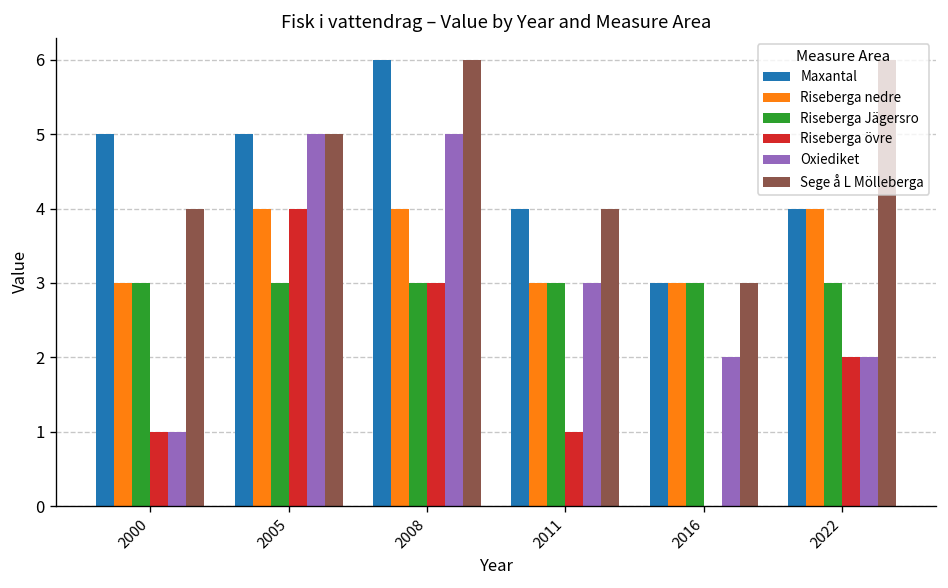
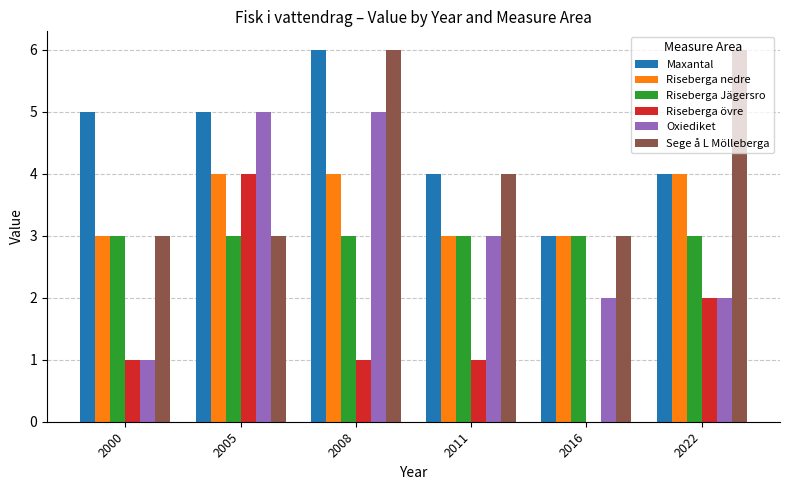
Sege å L Mölleberga, 2000: 4 -> 3
Sege å L Mölleberga, 2005: 5 -> 3
Riseberga övre, 2008: 3 -> 1
